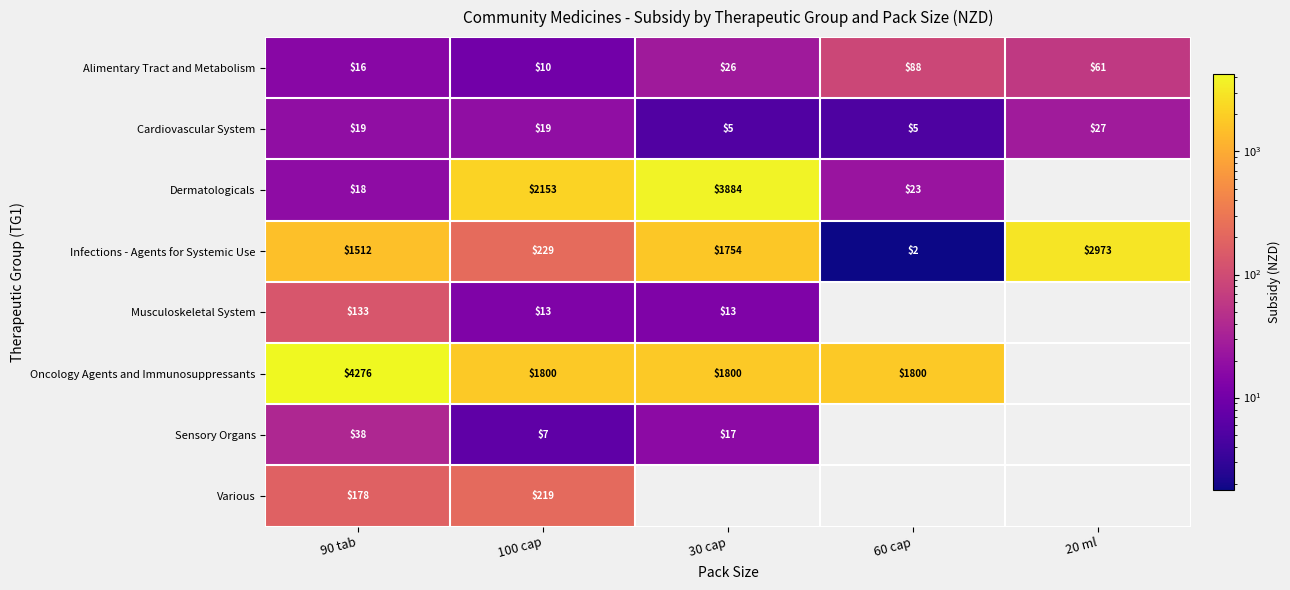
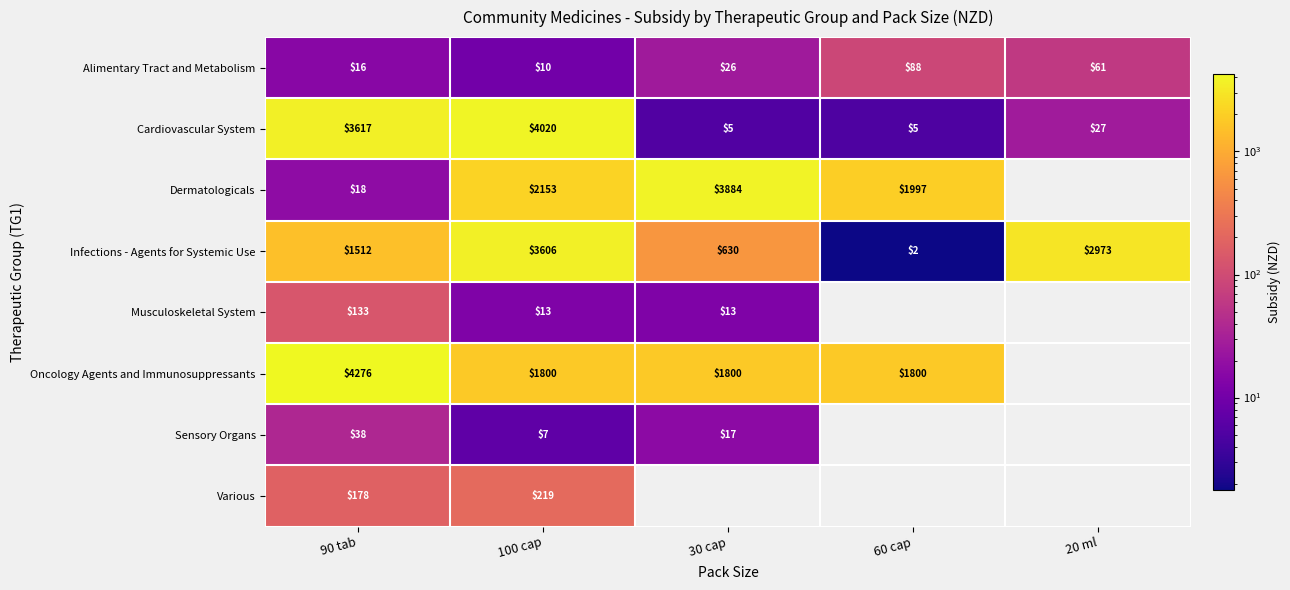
Cardiovascular System, 90 tab: $19 -> $3617
Cardiovascular System, 100 cap: $19 -> $4020
Dermatologicals, 60 cap: $23 -> $1997
Infections - Agents for Systemic Use, 100 cap: $229 -> $3606
Infections - Agents for Systemic Use, 30 cap: $1754 -> $630
